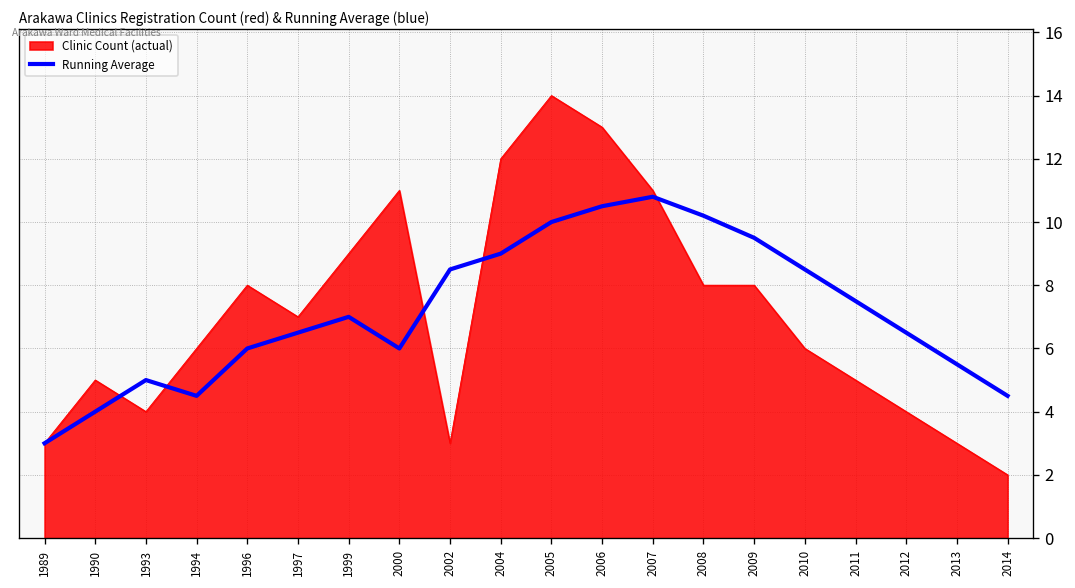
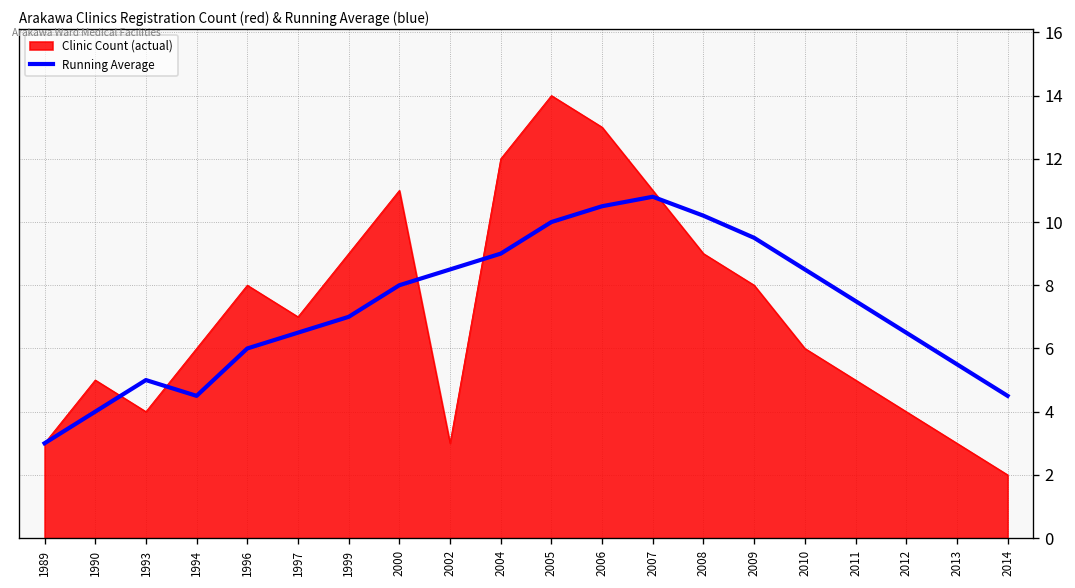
Running Average, 2000: 6 -> 8
Clinic Count (actual), 2008: 8 -> 9
